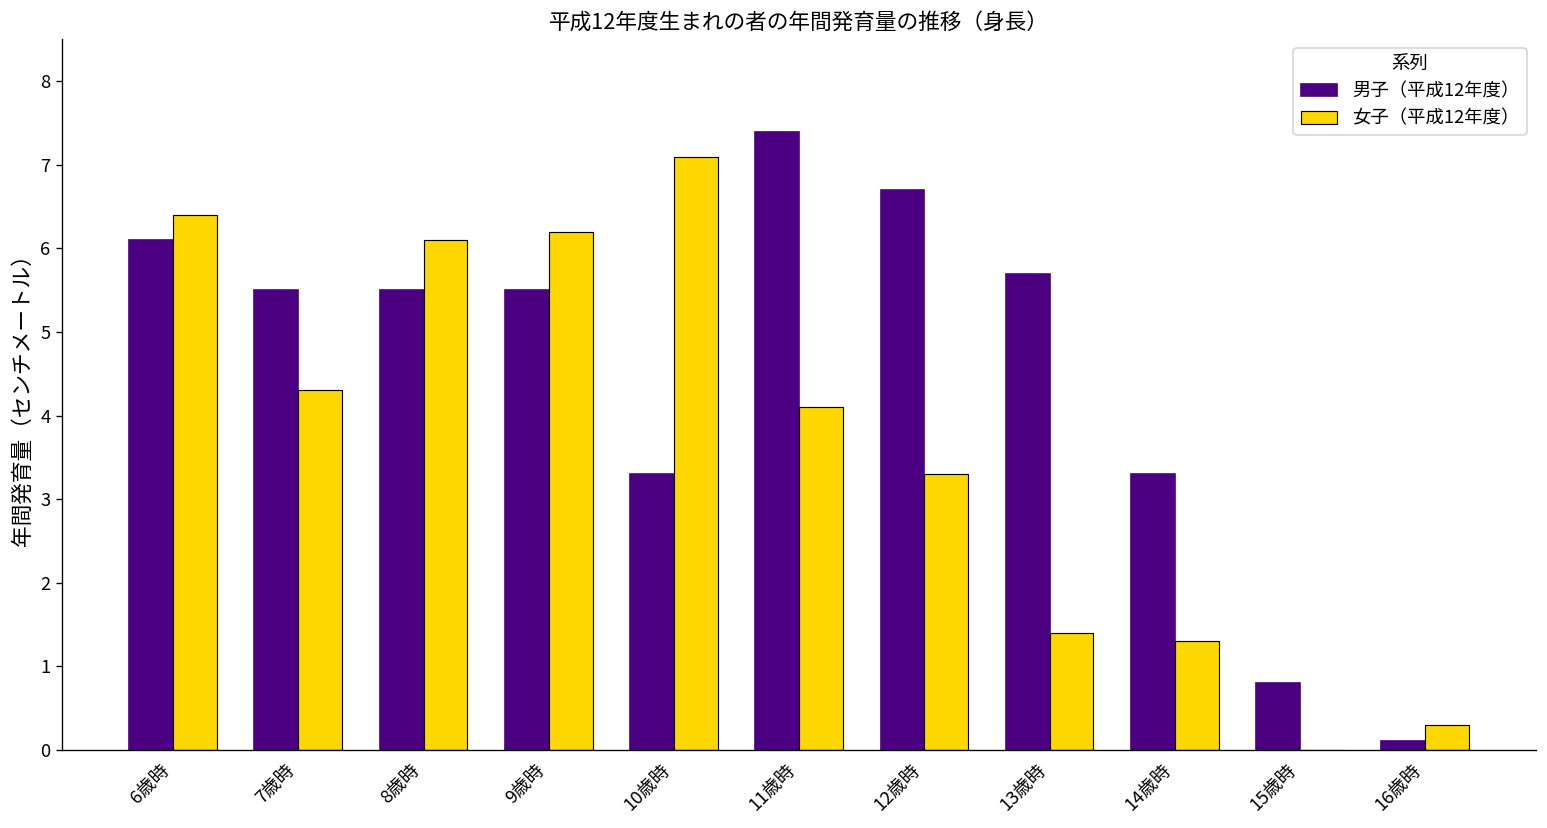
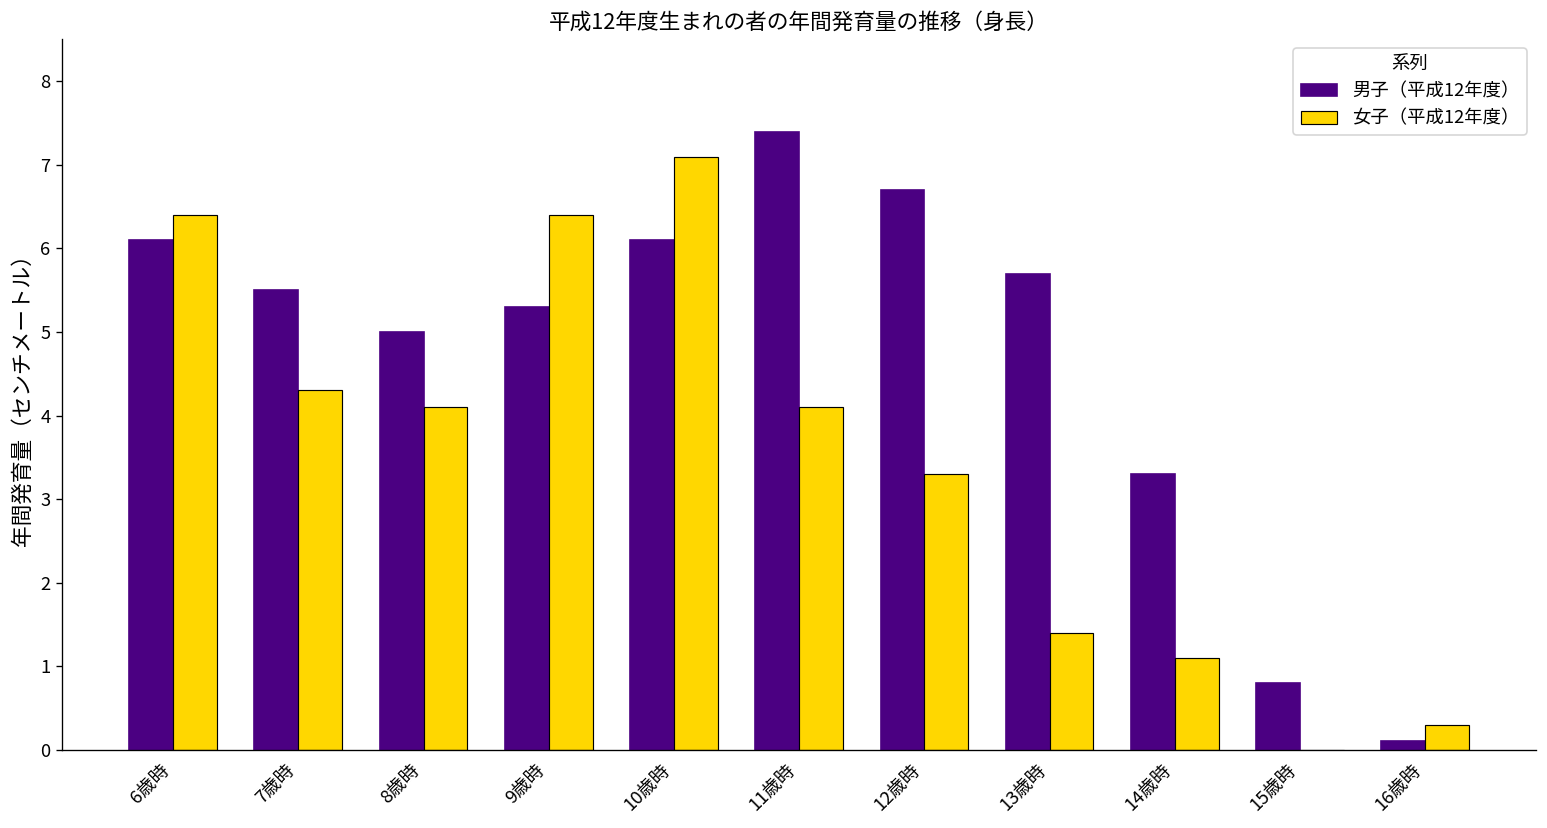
男子（平成12年度）, 8歳時: 5.5 -> 5.0
女子（平成12年度）, 8歳時: 6.1 -> 4.1
男子（平成12年度）, 9歳時: 5.5 -> 5.3
女子（平成12年度）, 9歳時: 6.2 -> 6.4
男子（平成12年度）, 10歳時: 3.3 -> 6.1
女子（平成12年度）, 14歳時: 1.3 -> 1.1
